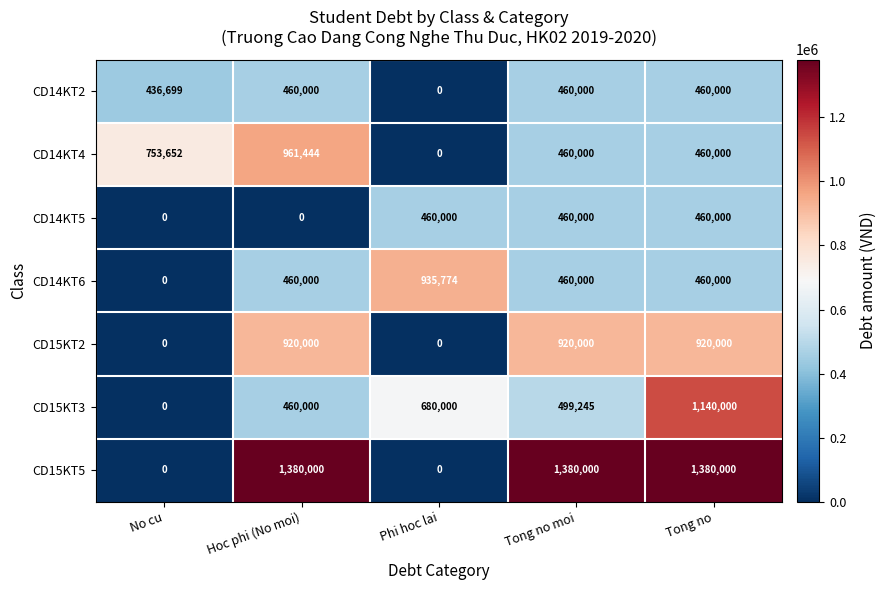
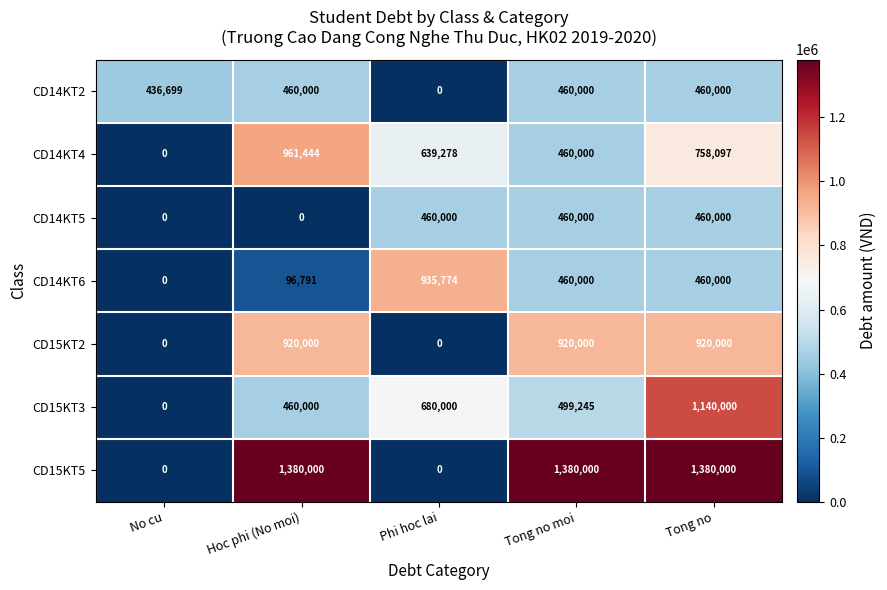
CD14KT4, No cu: 753,652 -> 0
CD14KT4, Phi hoc lai: 0 -> 639,278
CD14KT4, Tong no: 460,000 -> 758,097
CD14KT6, Hoc phi (No moi): 460,000 -> 96,791
